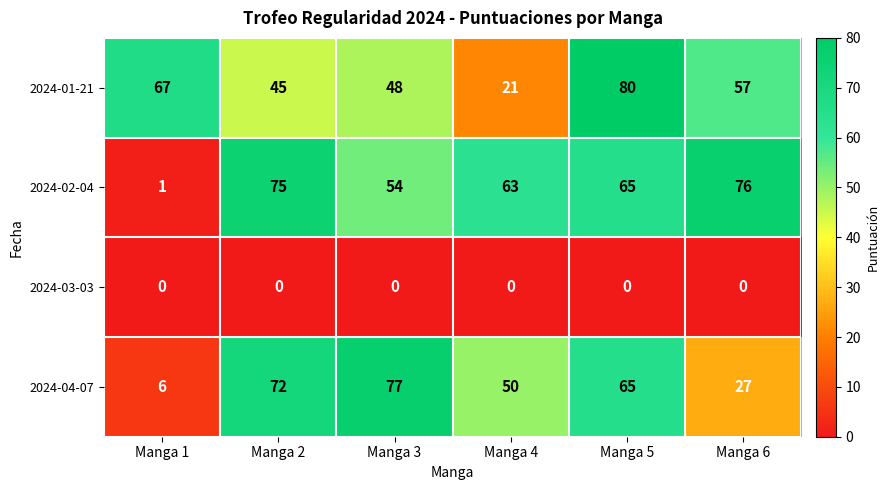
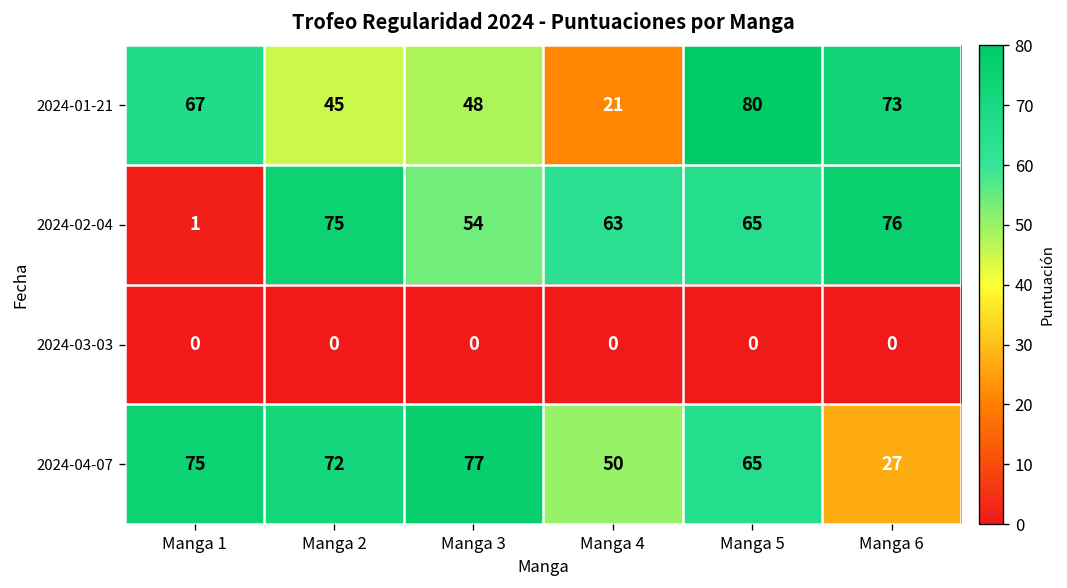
2024-01-21, Manga 6: 57 -> 73
2024-04-07, Manga 1: 6 -> 75
